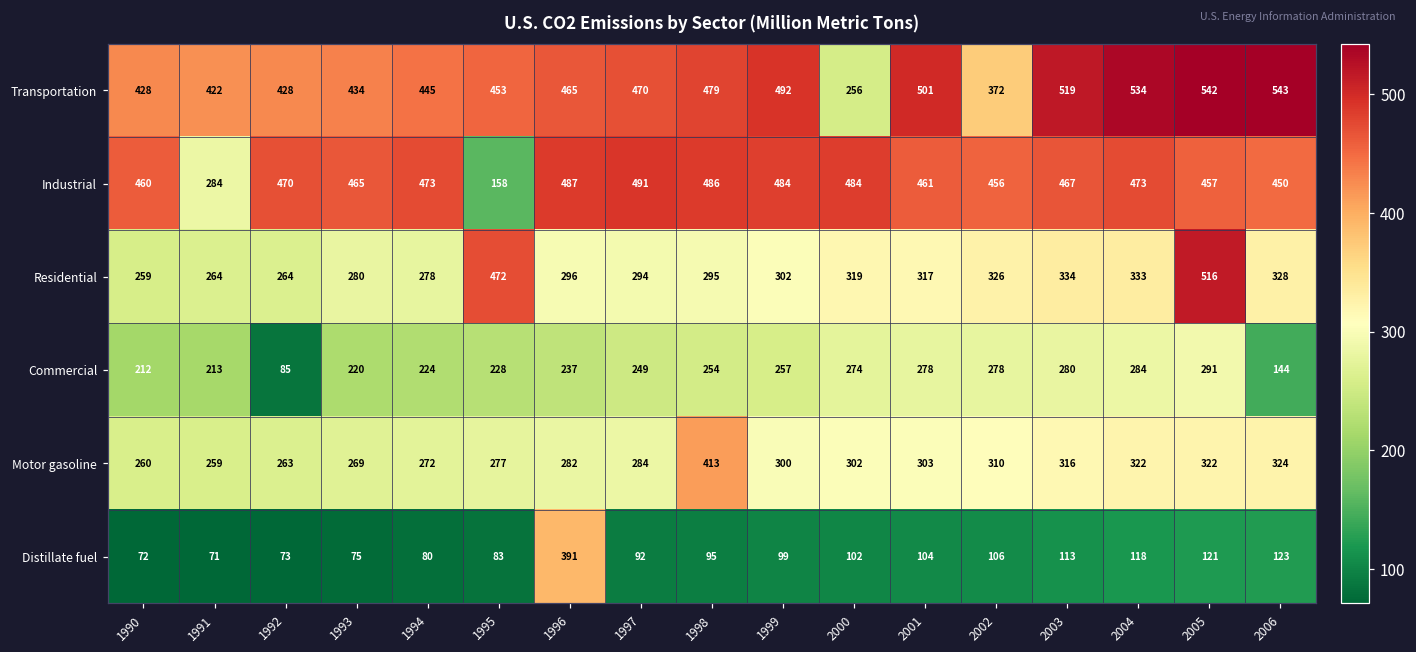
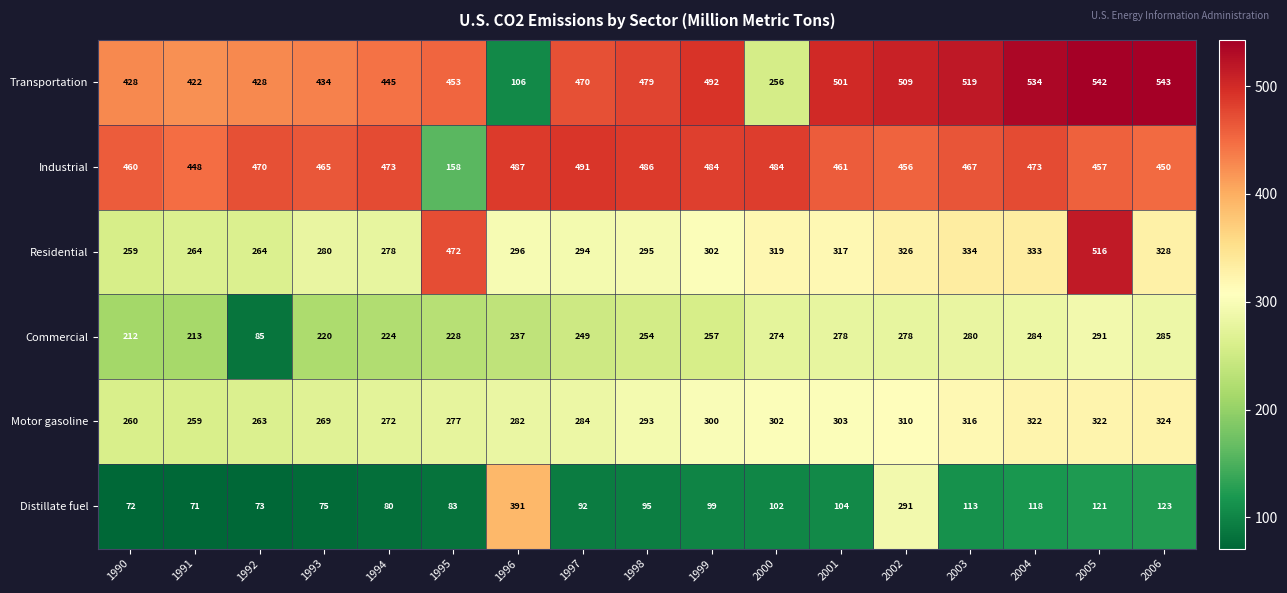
Transportation, 1996: 465 -> 106
Transportation, 2002: 372 -> 509
Industrial, 1991: 284 -> 448
Commercial, 2006: 144 -> 285
Motor gasoline, 1998: 413 -> 293
Distillate fuel, 2002: 106 -> 291
